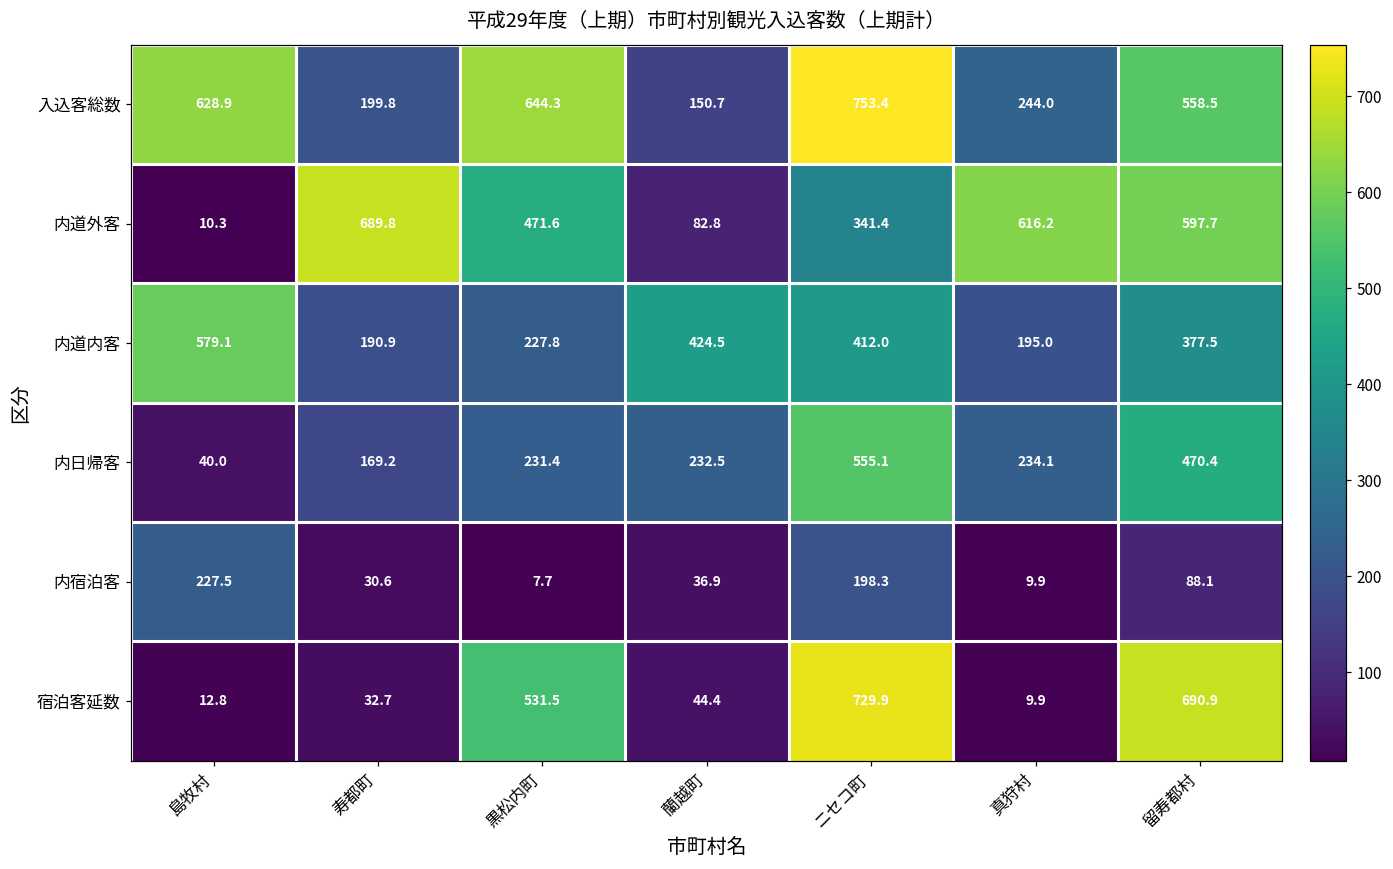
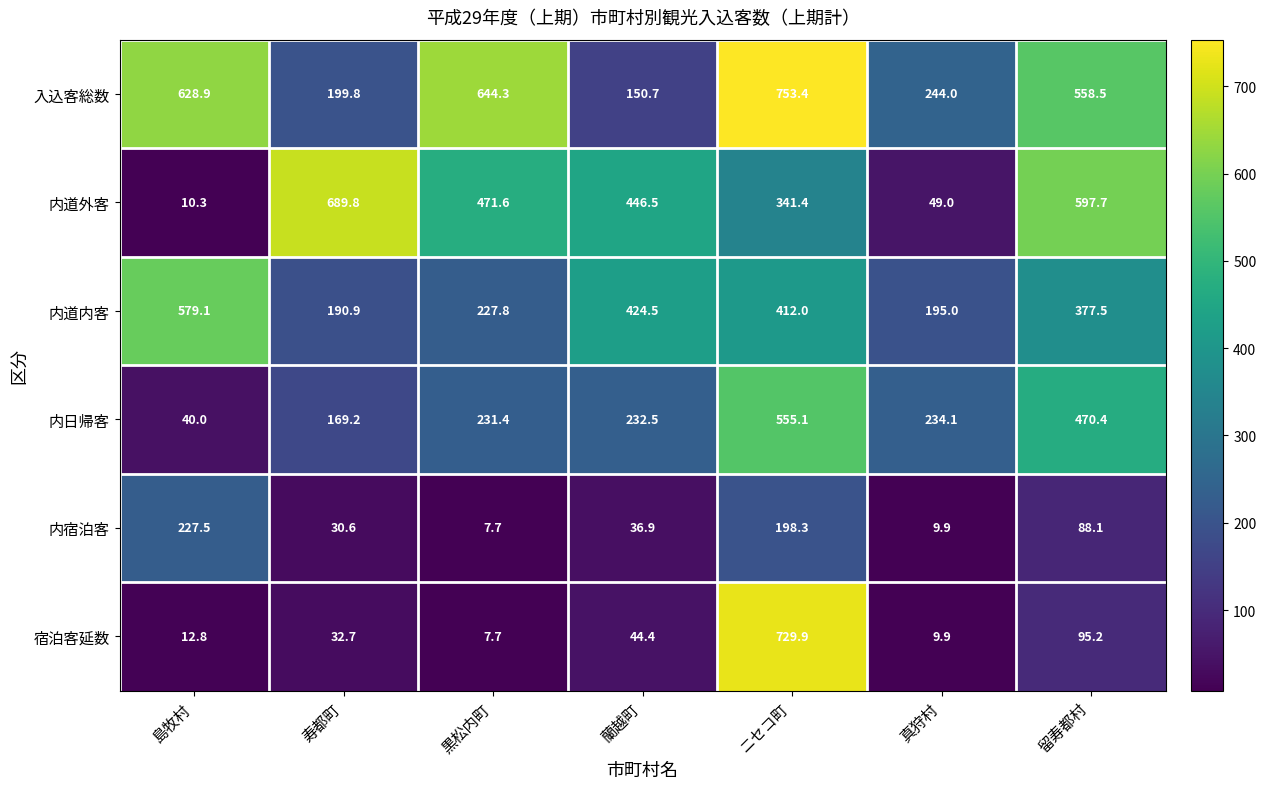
内道外客, 蘭越町: 82.8 -> 446.5
内道外客, 真狩村: 616.2 -> 49.0
宿泊客延数, 黒松内町: 531.5 -> 7.7
宿泊客延数, 留寿都村: 690.9 -> 95.2
